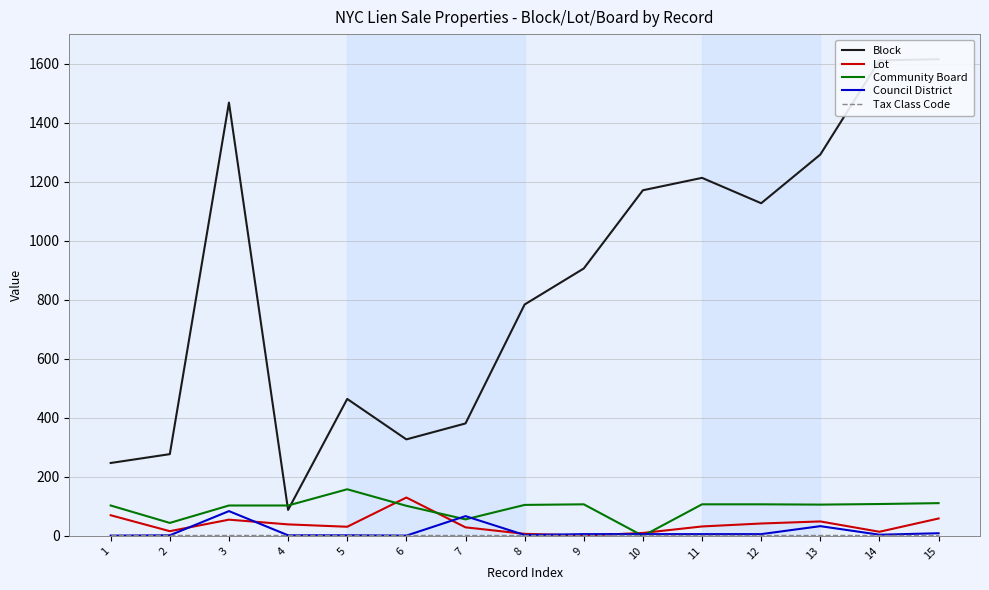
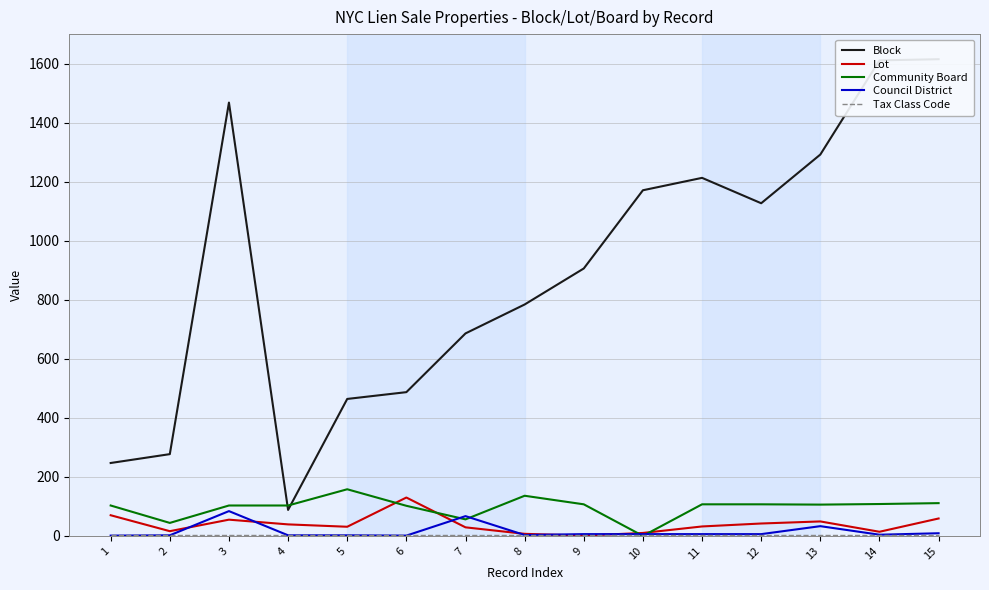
Block, 6: 330 -> 490
Block, 7: 380 -> 690
Community Board, 8: 110 -> 140
